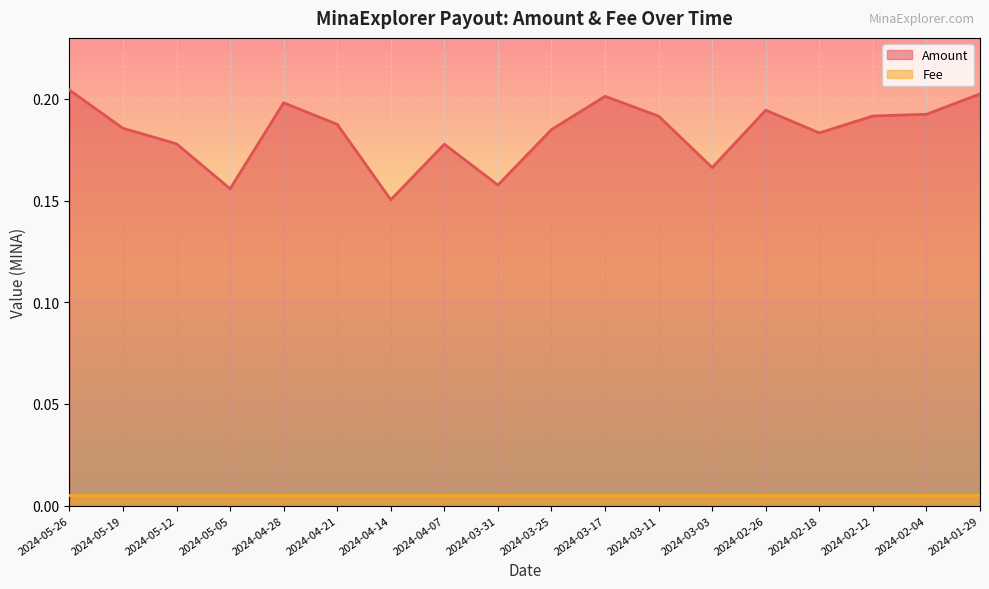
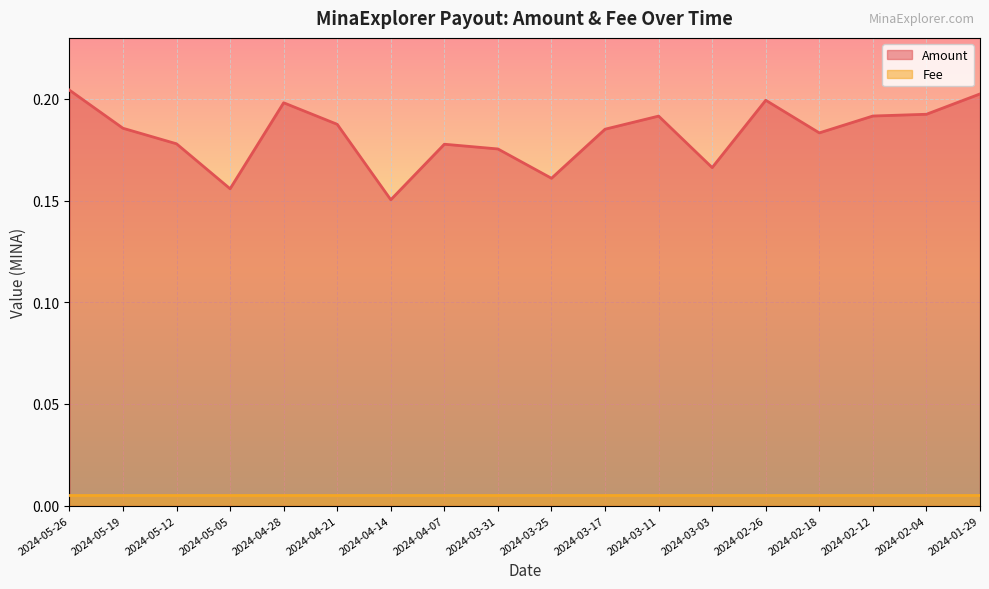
Amount, 2024-03-31: 0.158 -> 0.175
Amount, 2024-03-25: 0.185 -> 0.161
Amount, 2024-03-17: 0.201 -> 0.185
Amount, 2024-02-26: 0.194 -> 0.199
